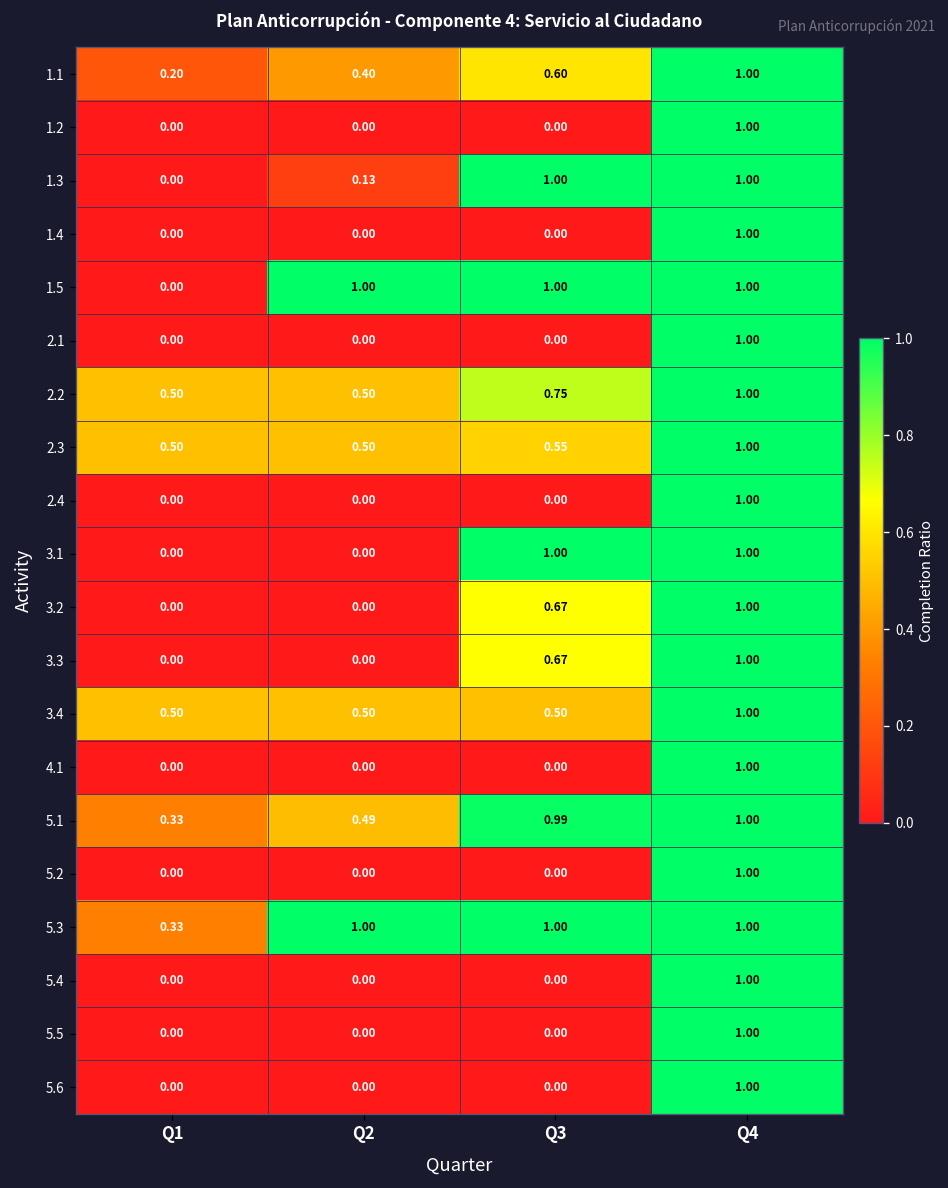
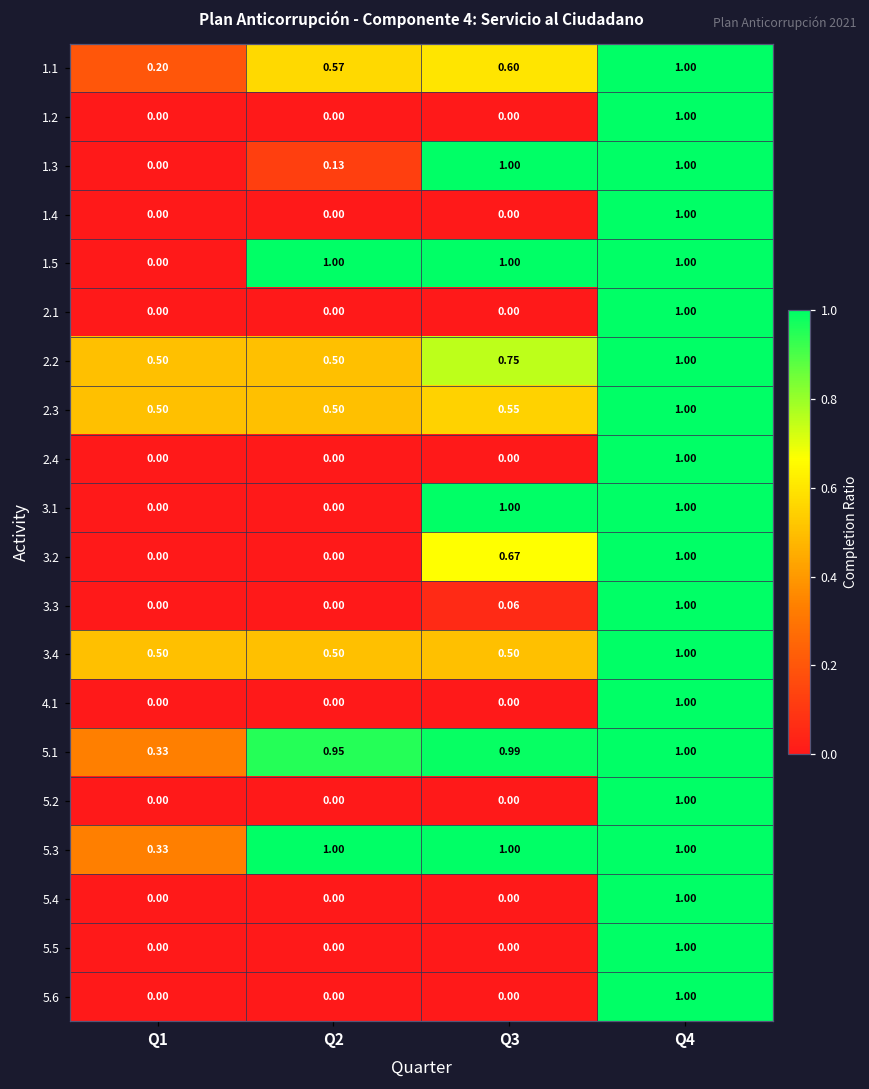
1.1, Q2: 0.40 -> 0.57
3.3, Q3: 0.67 -> 0.06
5.1, Q2: 0.49 -> 0.95
